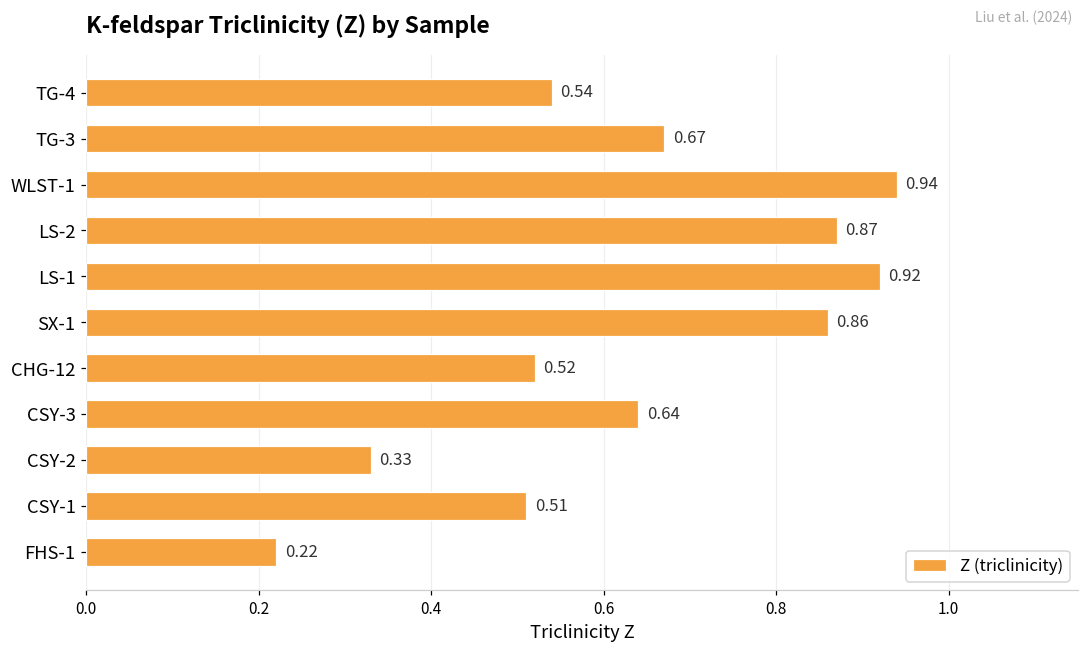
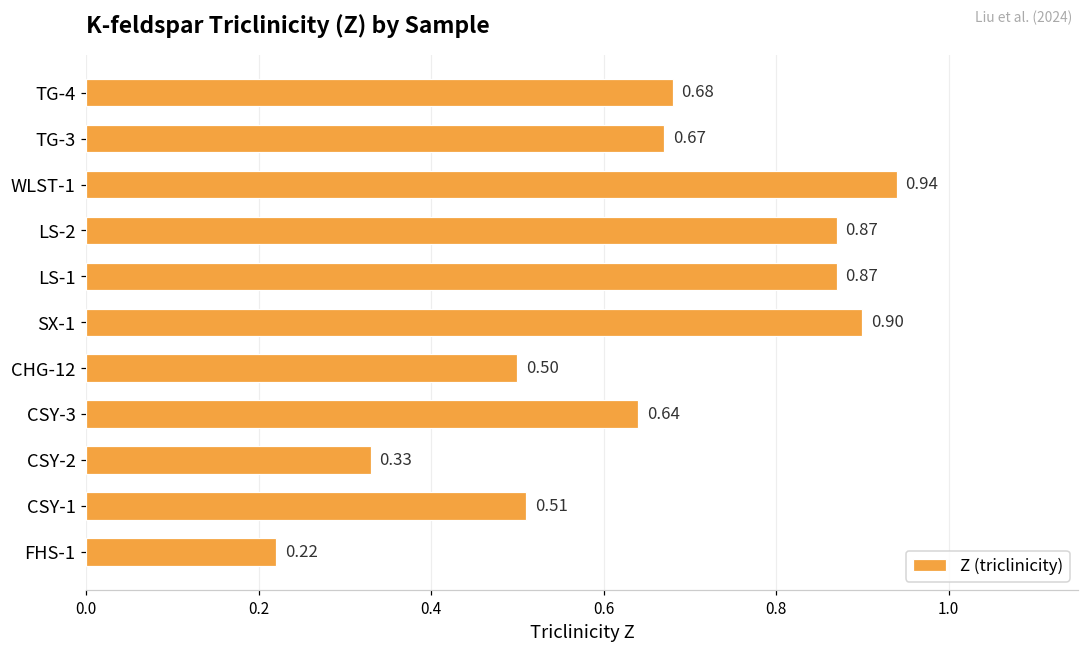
TG-4: 0.54 -> 0.68
LS-1: 0.92 -> 0.87
SX-1: 0.86 -> 0.90
CHG-12: 0.52 -> 0.50
